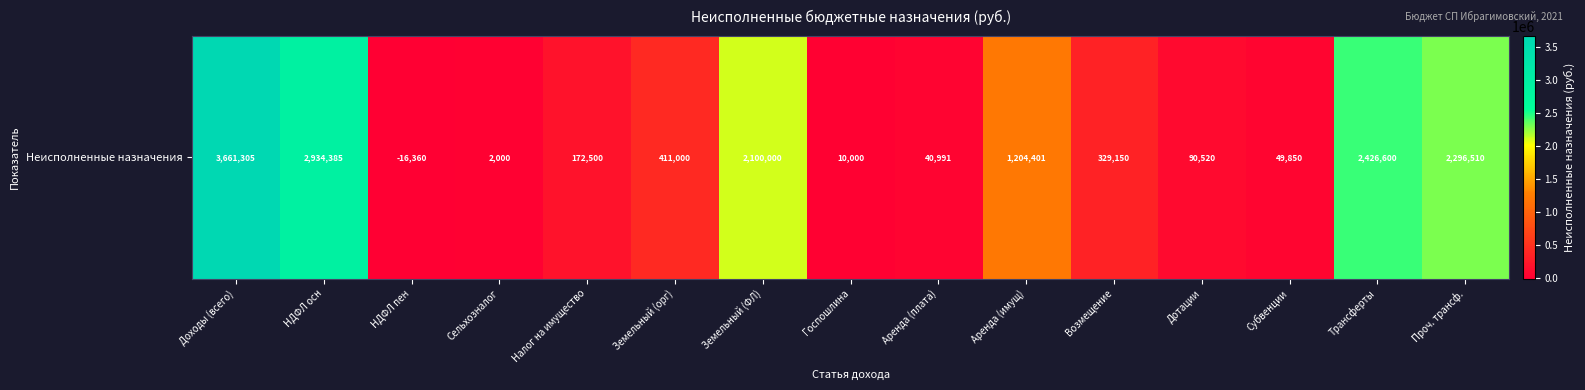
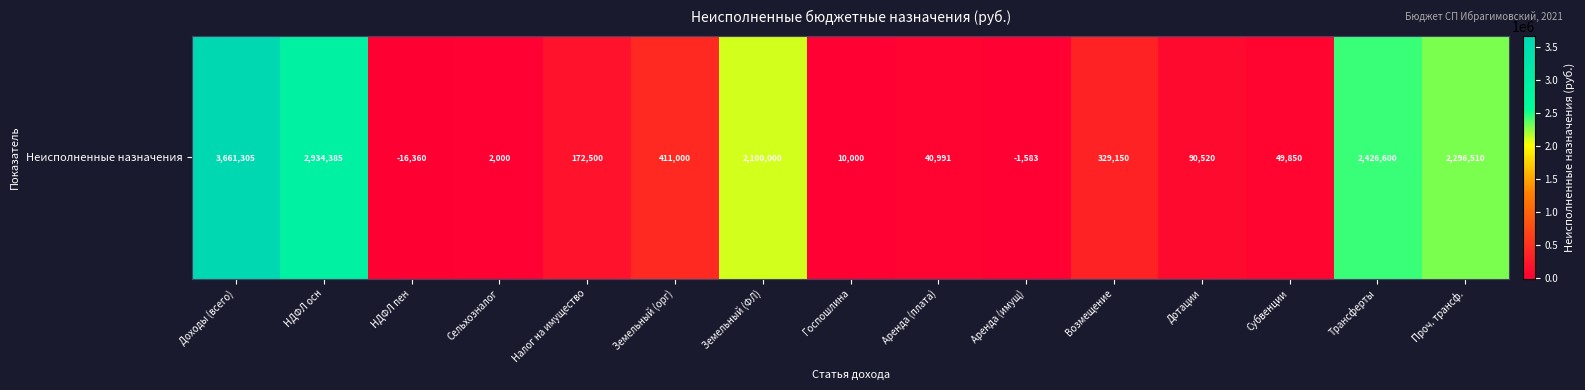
Неисполненные назначения, Аренда (имущ): 1,204,401 -> -1,583
